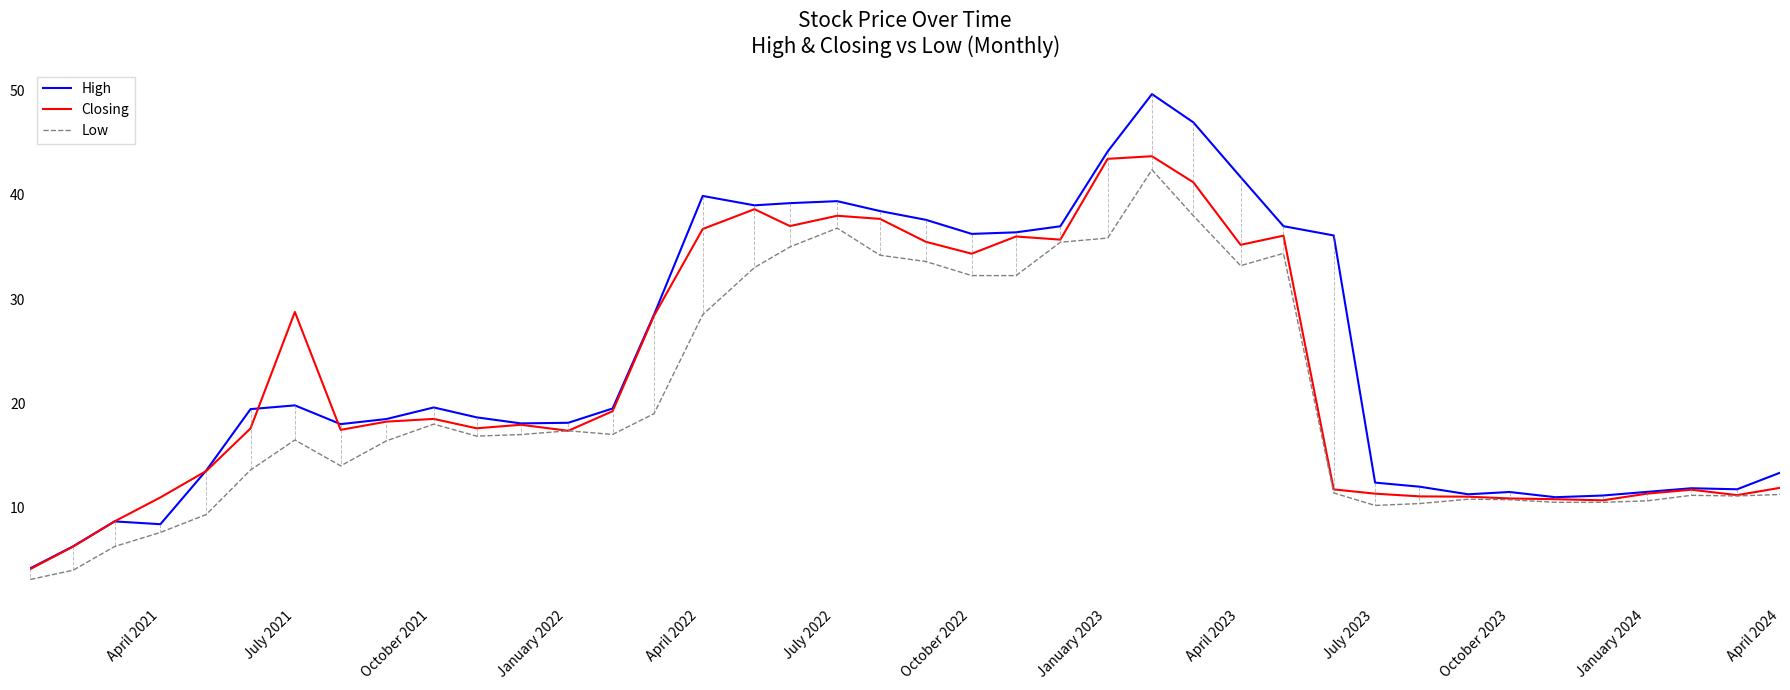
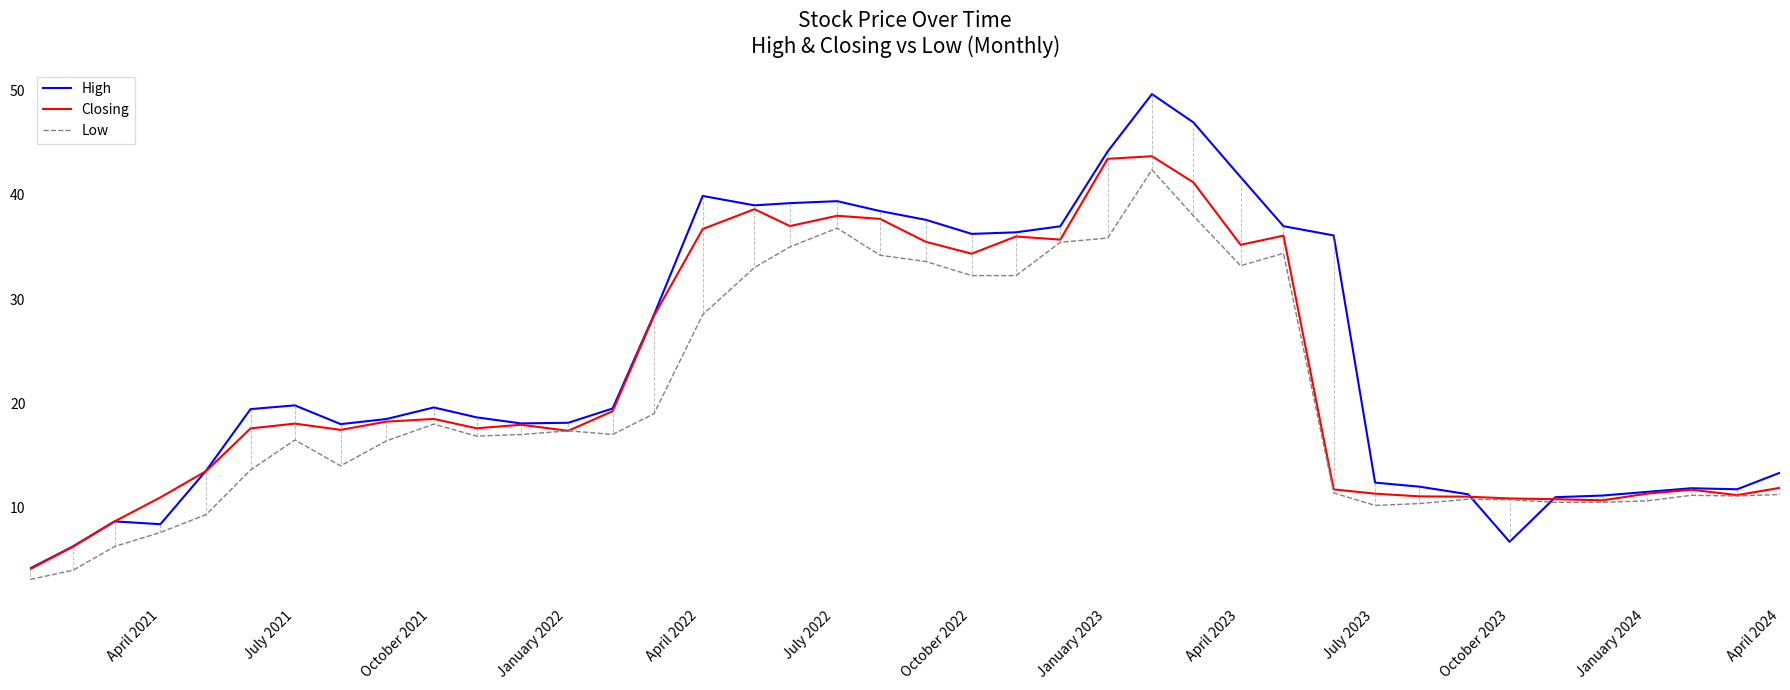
Closing, July 2021: 28.8 -> 18.1
High, October 2023: 11.5 -> 6.7
